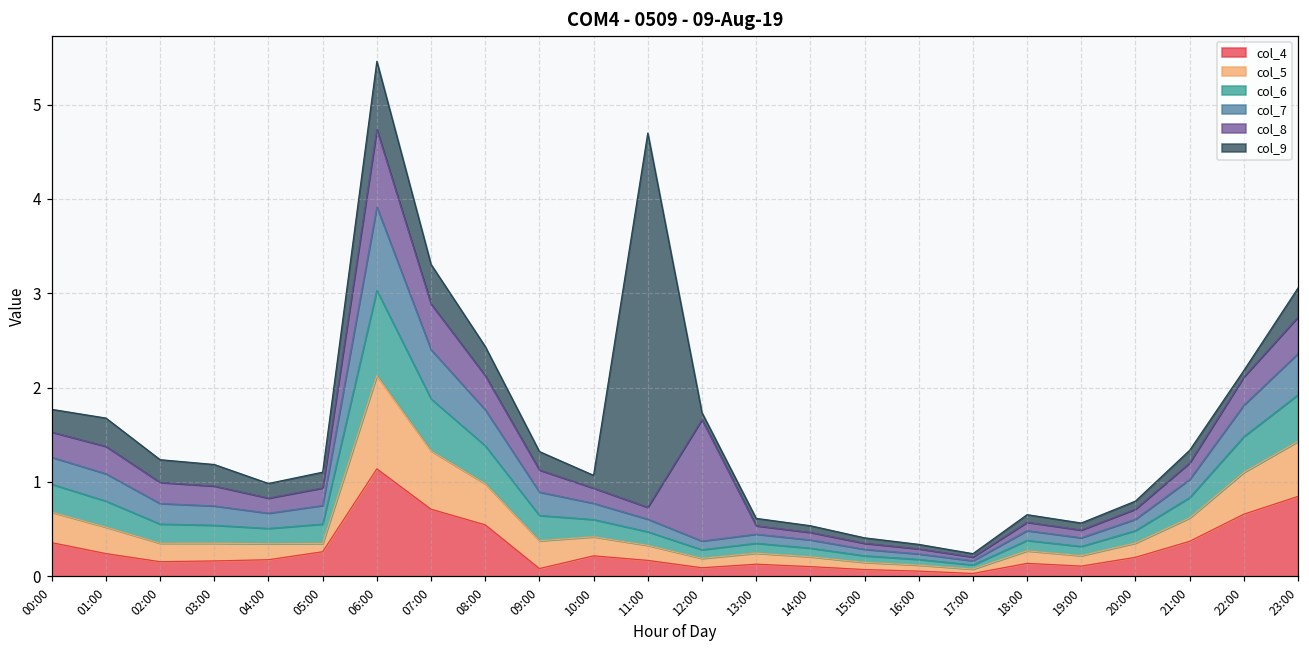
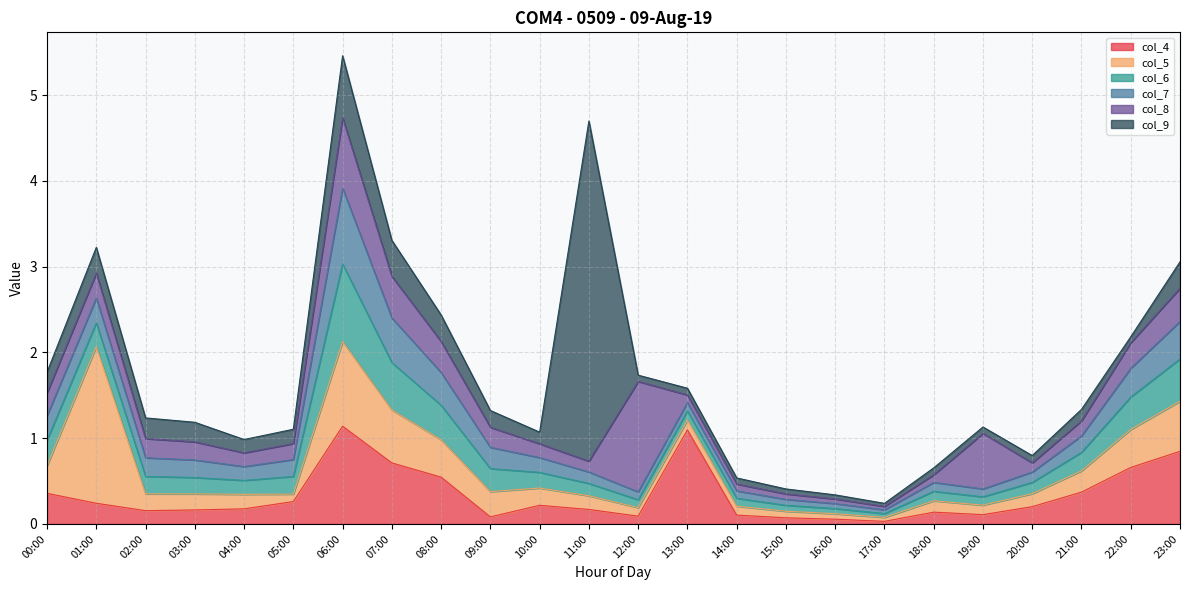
col_5, 01:00: 0.3 -> 1.8
col_4, 13:00: 0.1 -> 1.1
col_8, 19:00: 0.1 -> 0.6
